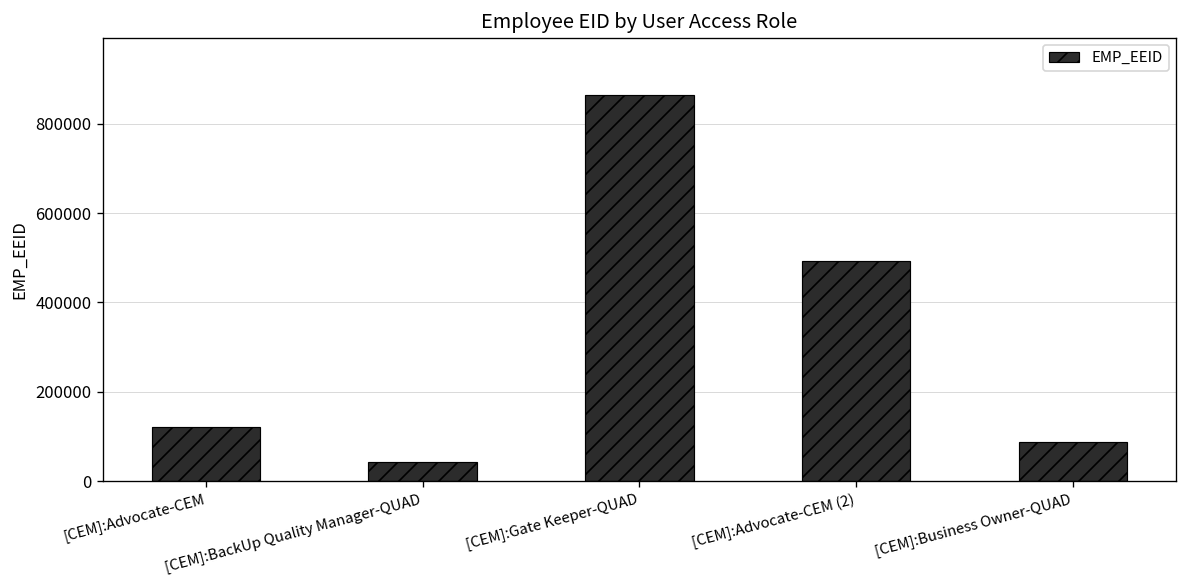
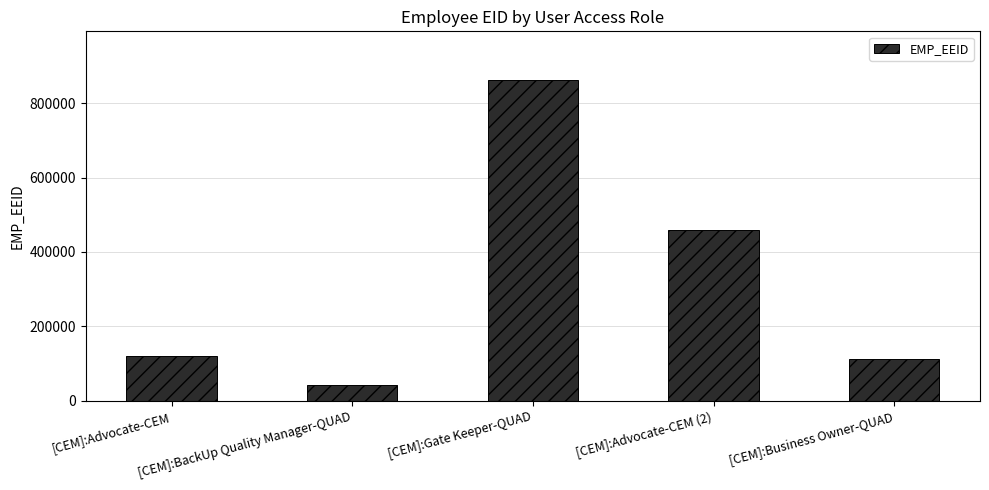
[CEM]:Advocate-CEM (2): 490000 -> 460000
[CEM]:Business Owner-QUAD: 90000 -> 110000
